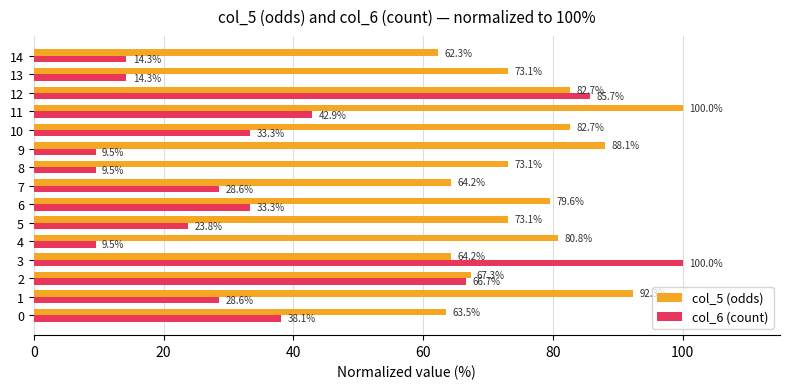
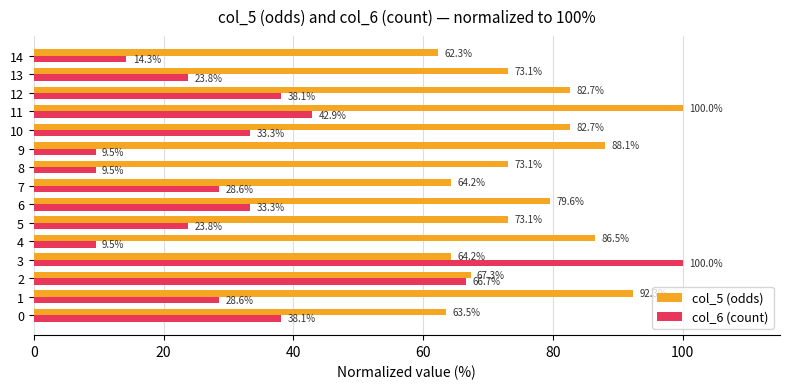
col_6 (count), 13: 14.3% -> 23.8%
col_6 (count), 12: 85.7% -> 38.1%
col_5 (odds), 4: 80.8% -> 86.5%
